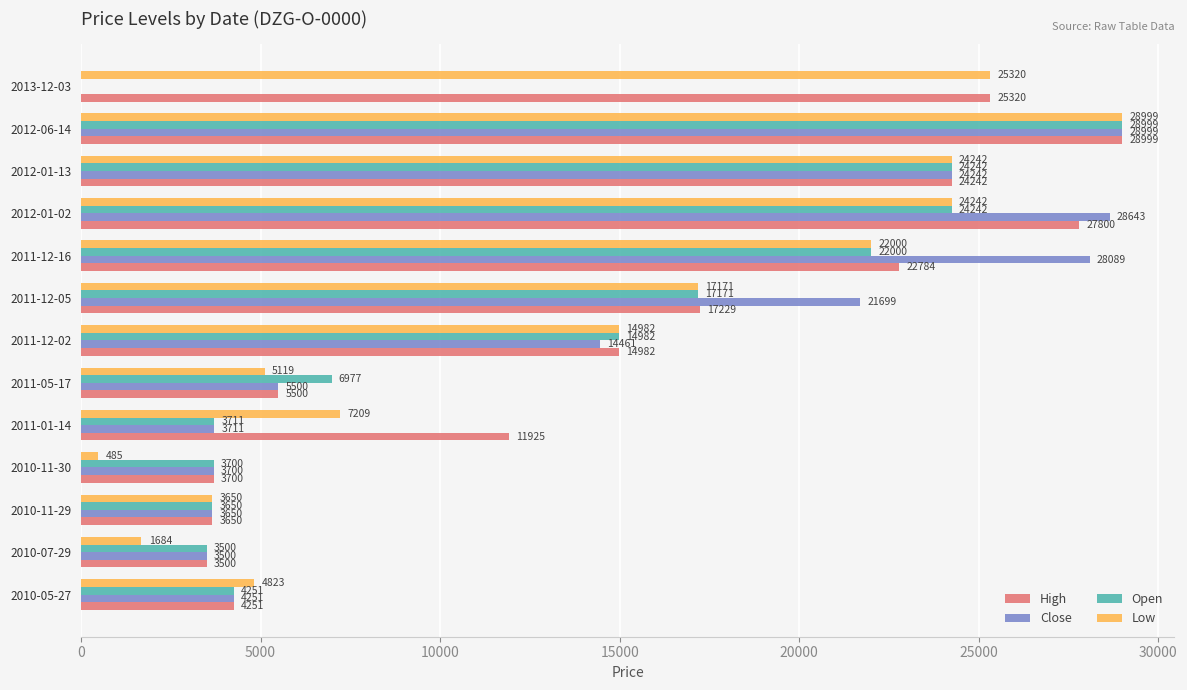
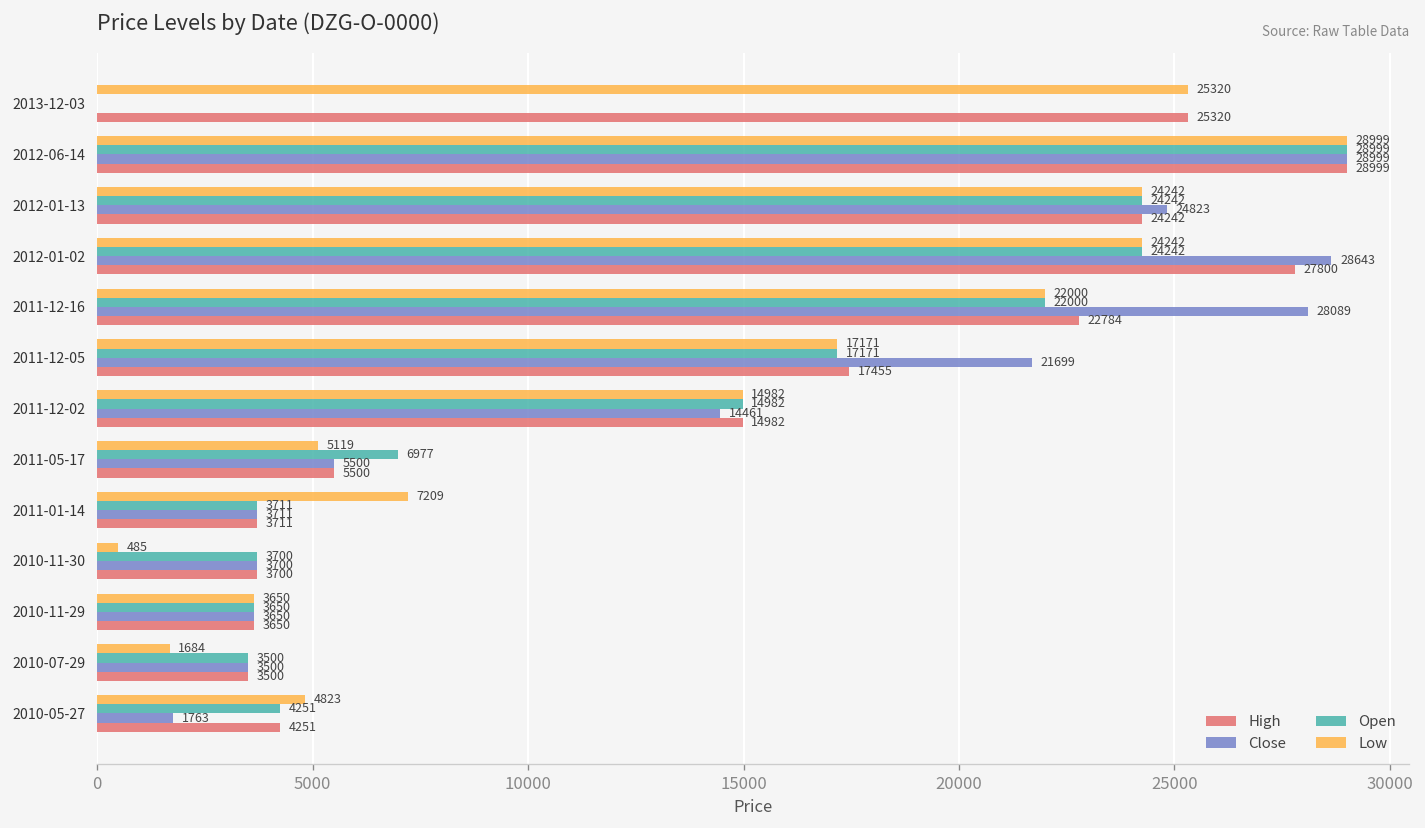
Close, 2012-01-13: 24242 -> 24823
High, 2011-12-05: 17229 -> 17455
High, 2011-01-14: 11925 -> 3711
Close, 2010-05-27: 4251 -> 1763
